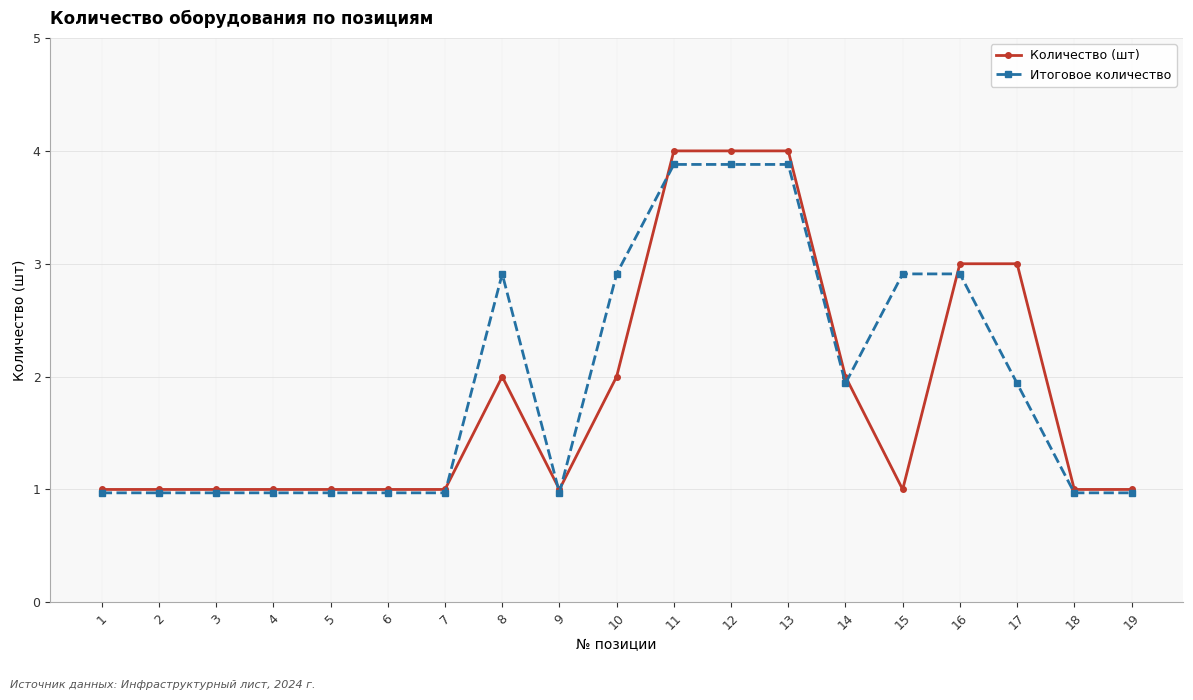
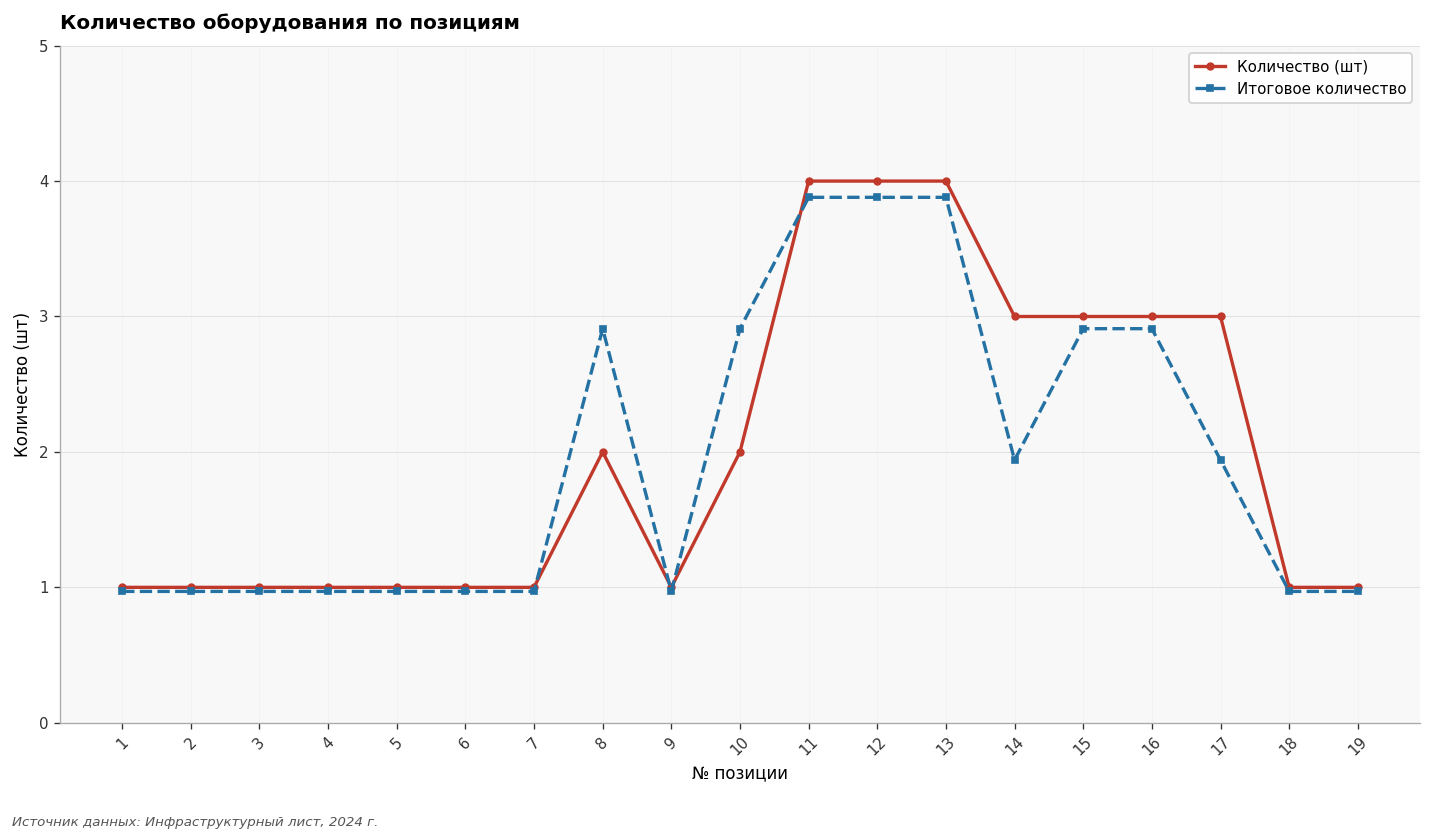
Количество (шт), 14: 2 -> 3
Количество (шт), 15: 1 -> 3
